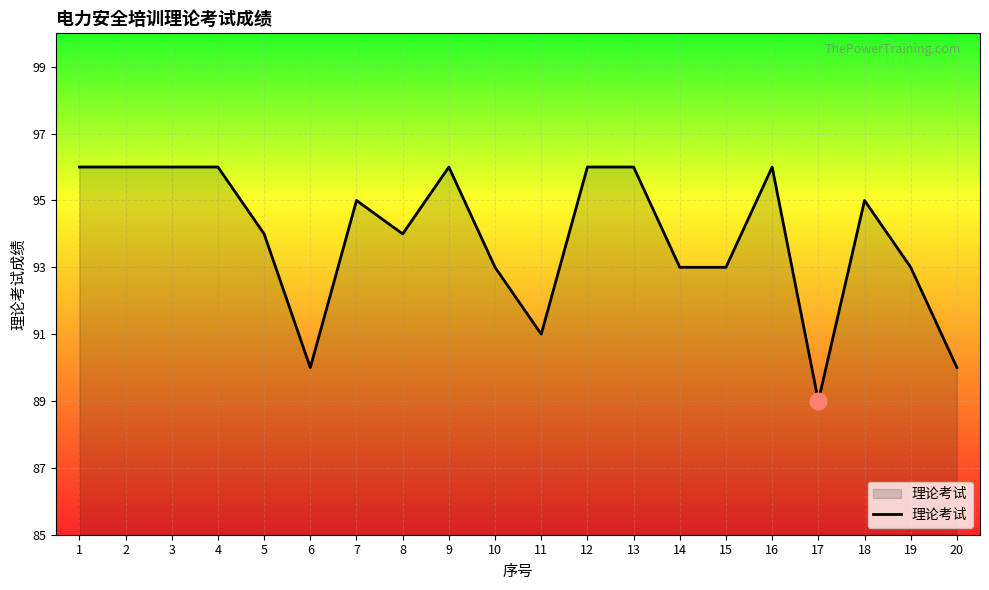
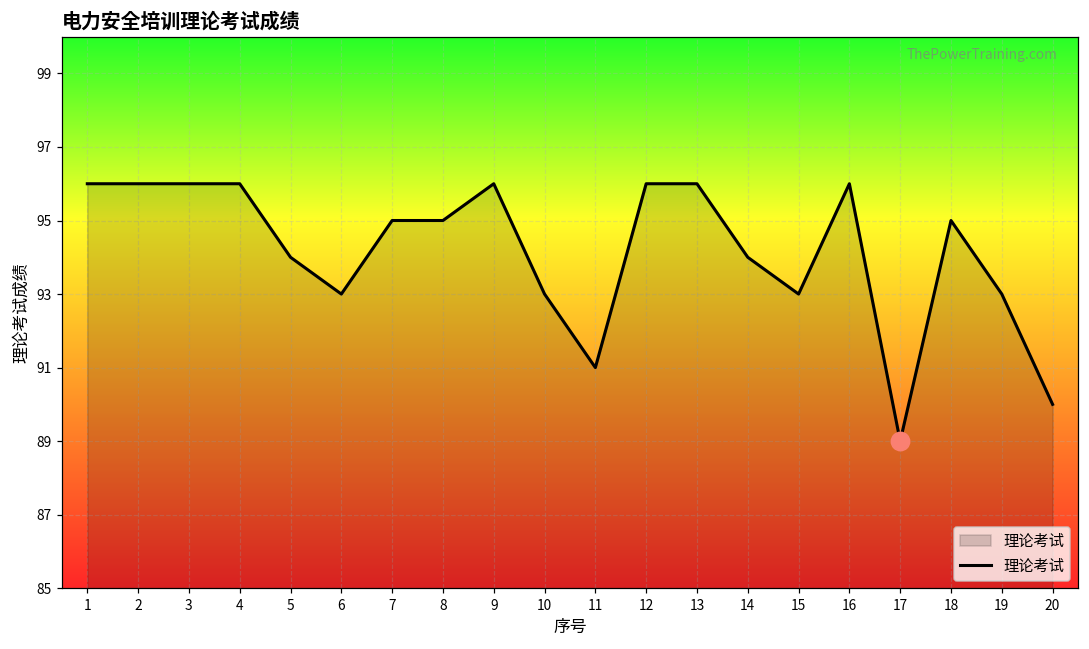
理论考试, 6: 90 -> 93
理论考试, 8: 94 -> 95
理论考试, 14: 93 -> 94
